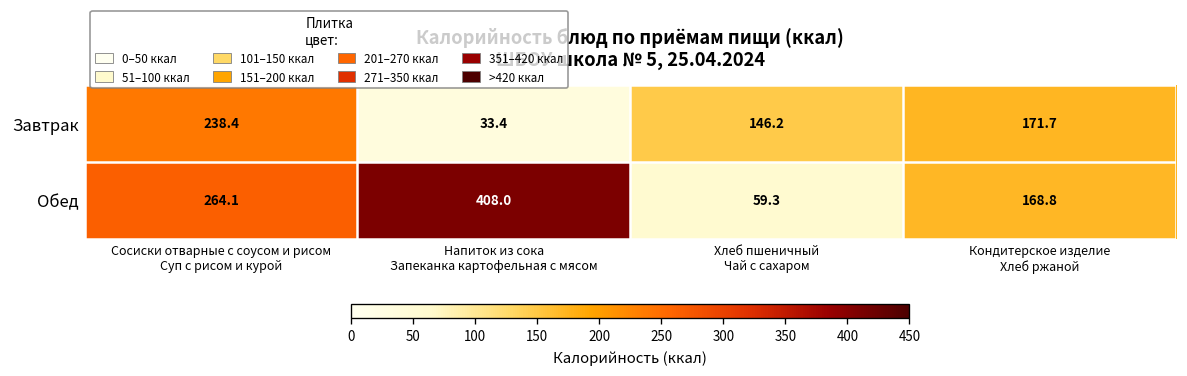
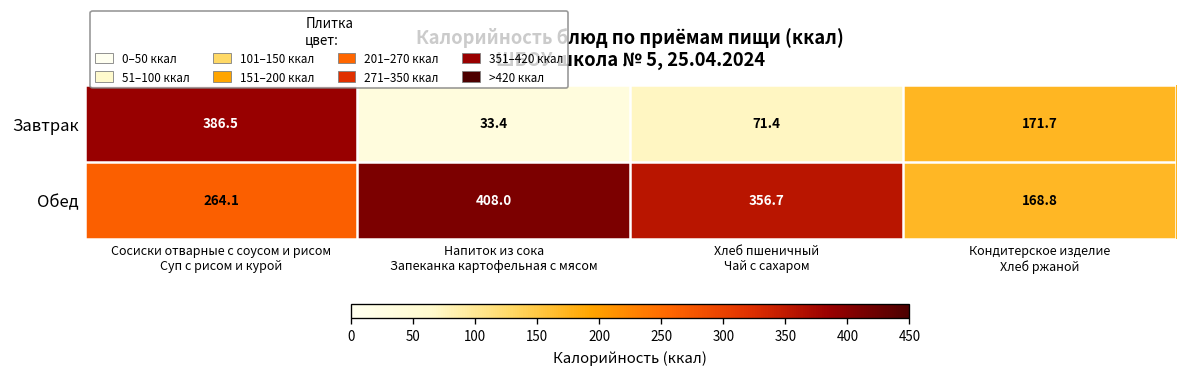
Завтрак, Сосиски отварные с соусом и рисом Суп с рисом и курой: 238.4 -> 386.5
Завтрак, Хлеб пшеничный Чай с сахаром: 146.2 -> 71.4
Обед, Хлеб пшеничный Чай с сахаром: 59.3 -> 356.7
